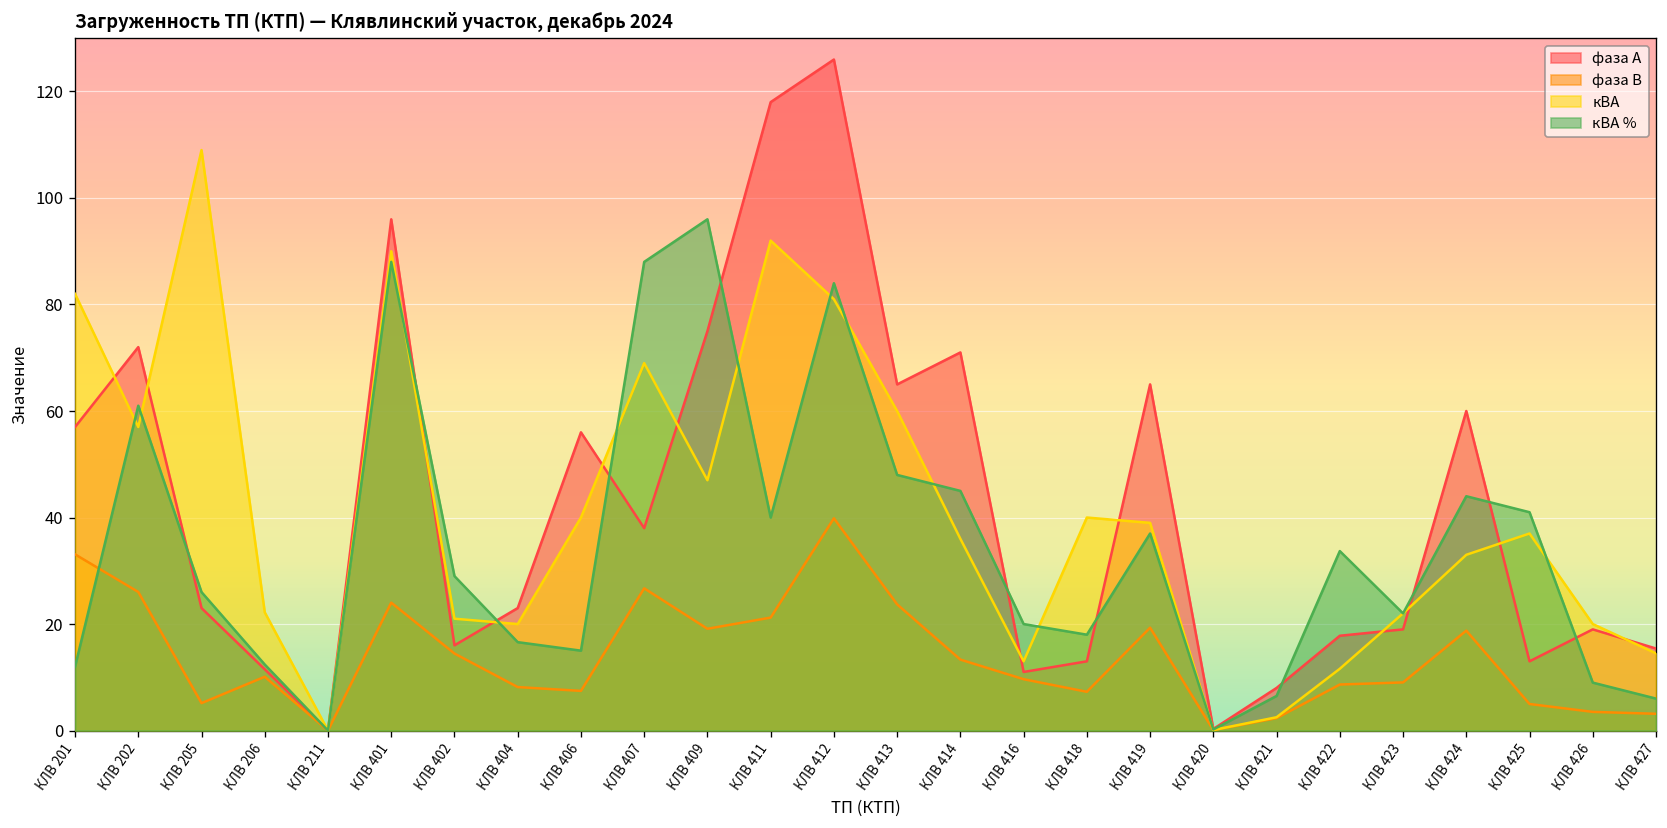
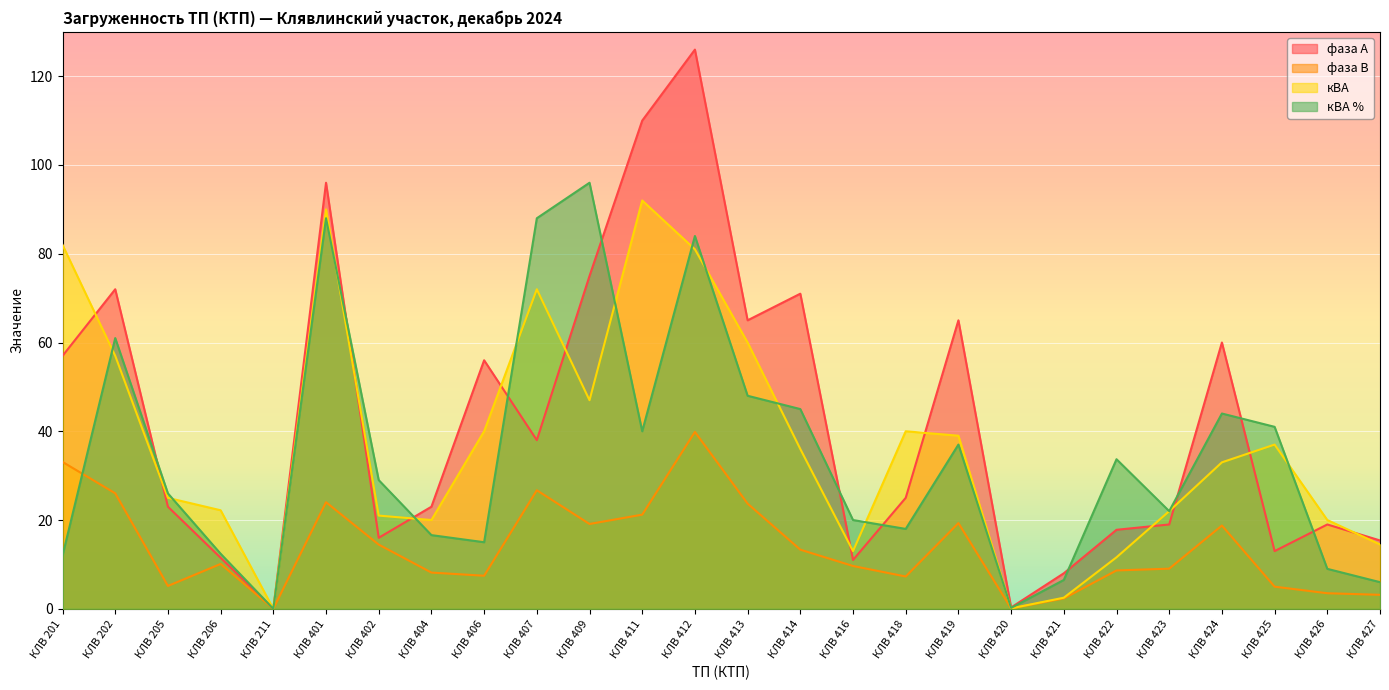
кВА, КЛВ 205: 109 -> 25
кВА, КЛВ 407: 69 -> 72
фаза А, КЛВ 411: 118 -> 110
фаза А, КЛВ 418: 13 -> 25
